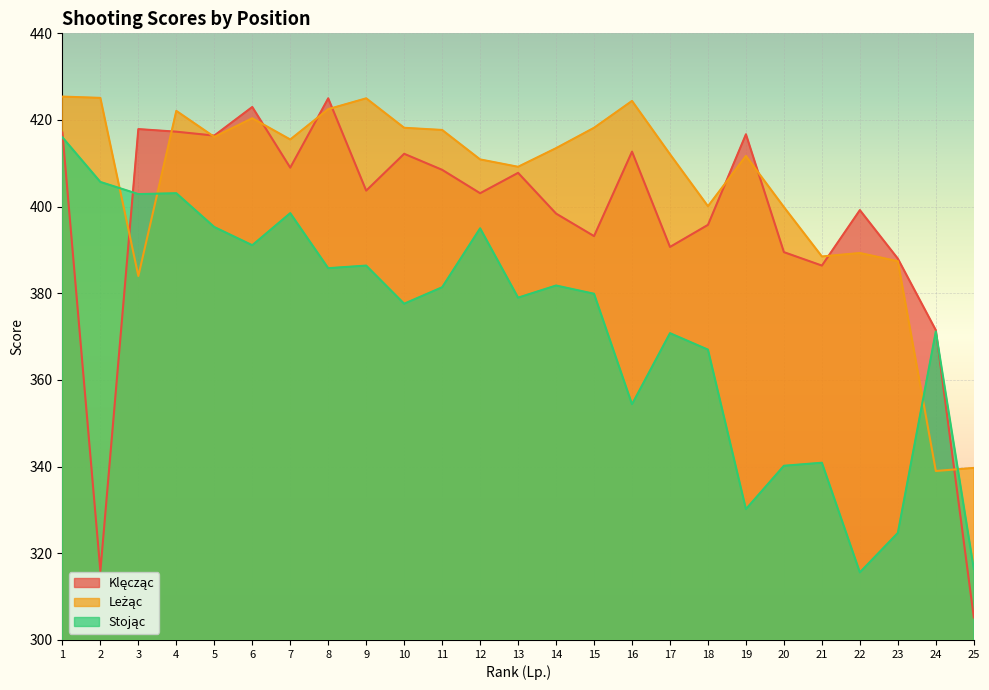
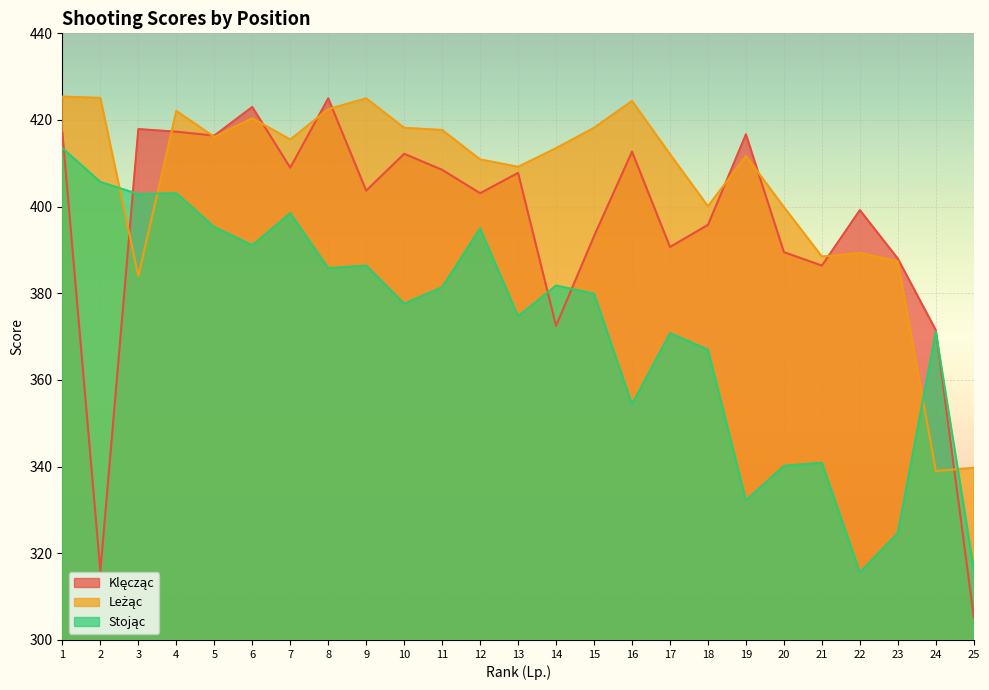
Stojąc, 1: 416 -> 414
Stojąc, 13: 379 -> 375
Klęcząc, 14: 398 -> 373
Stojąc, 19: 330 -> 332
